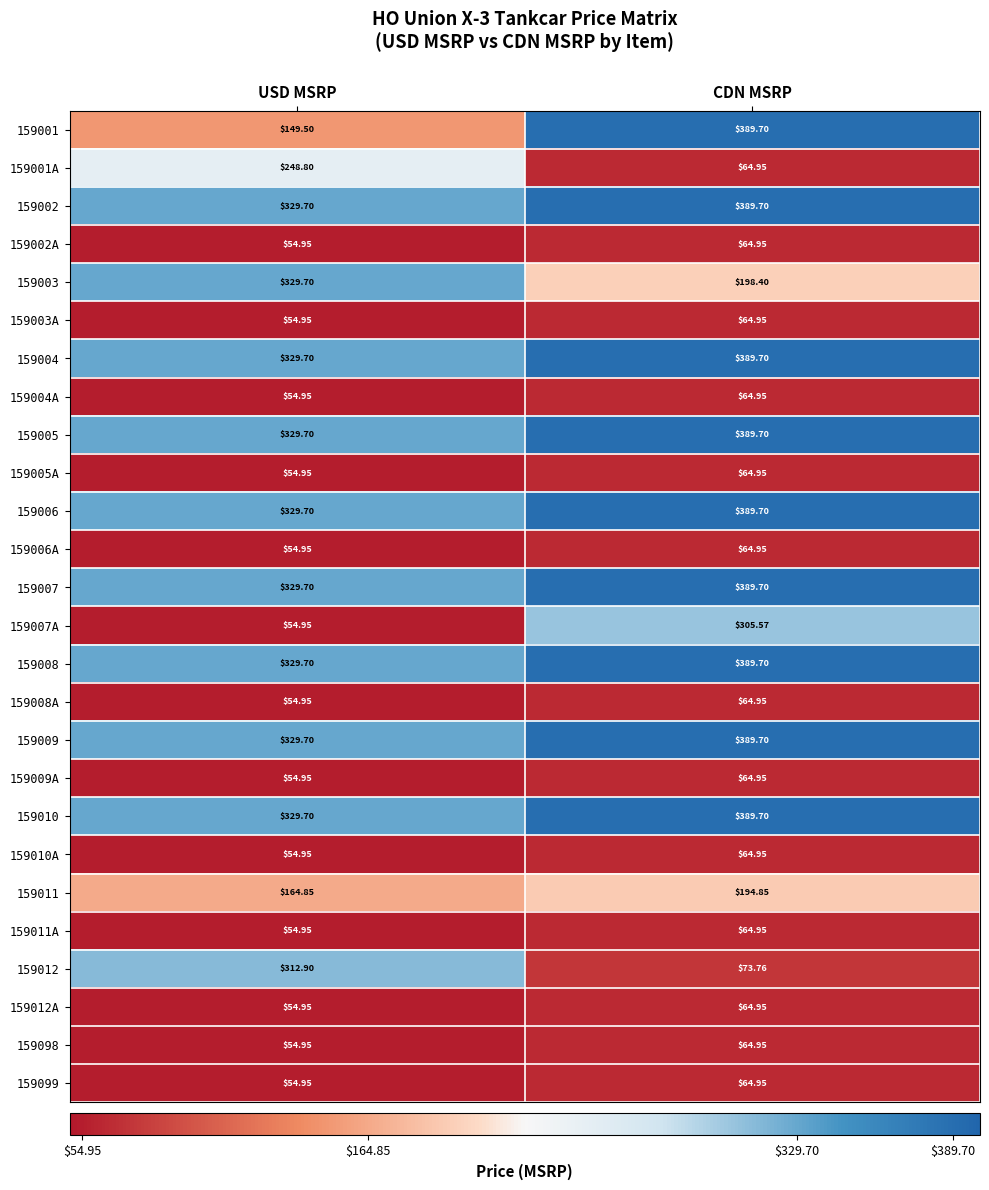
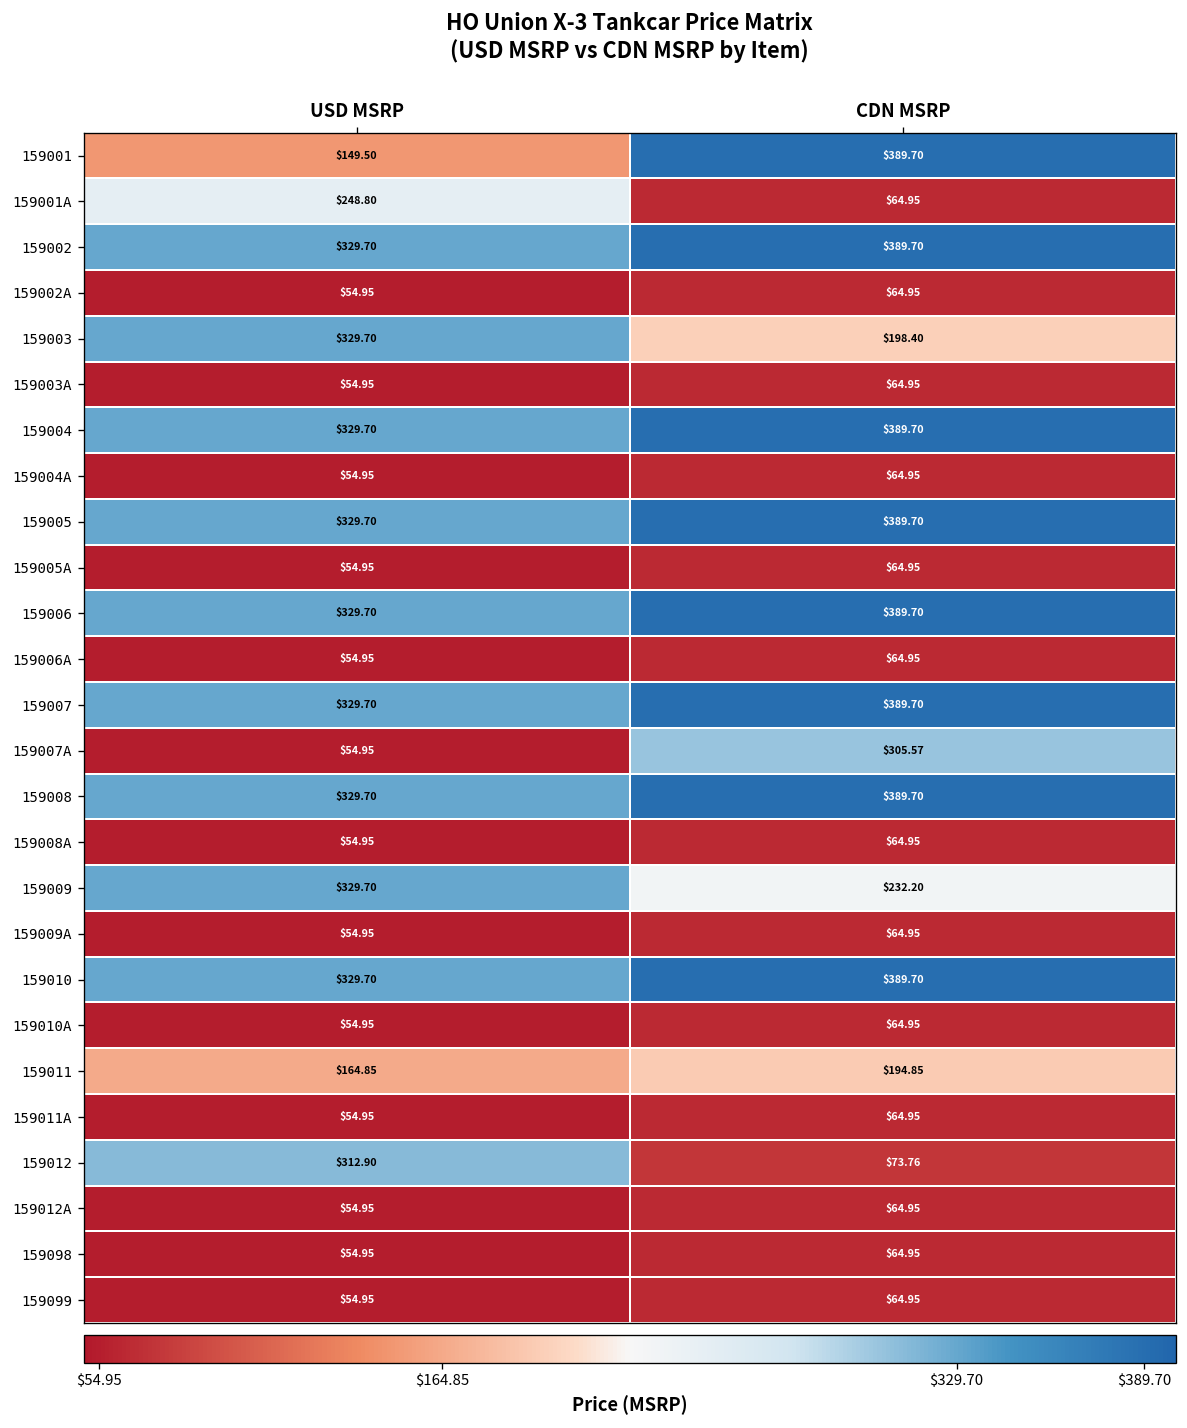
159009, CDN MSRP: $389.70 -> $232.20
